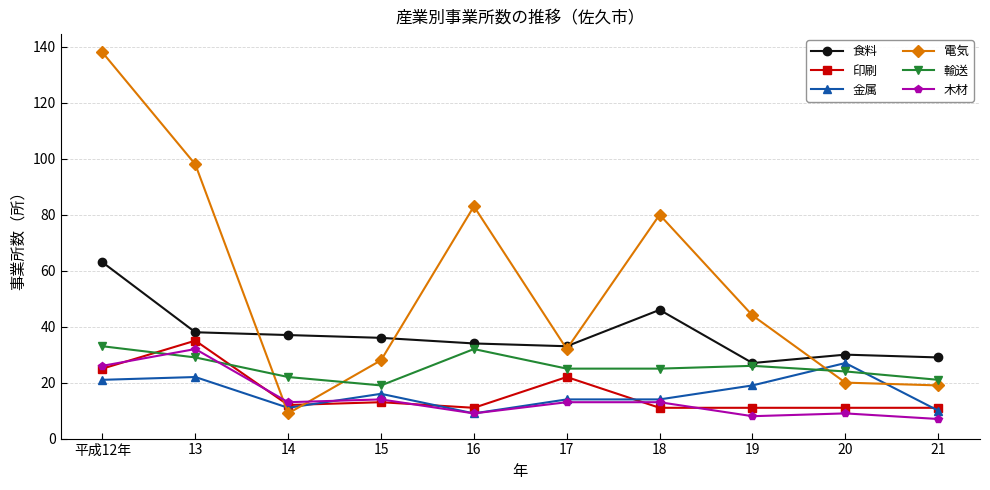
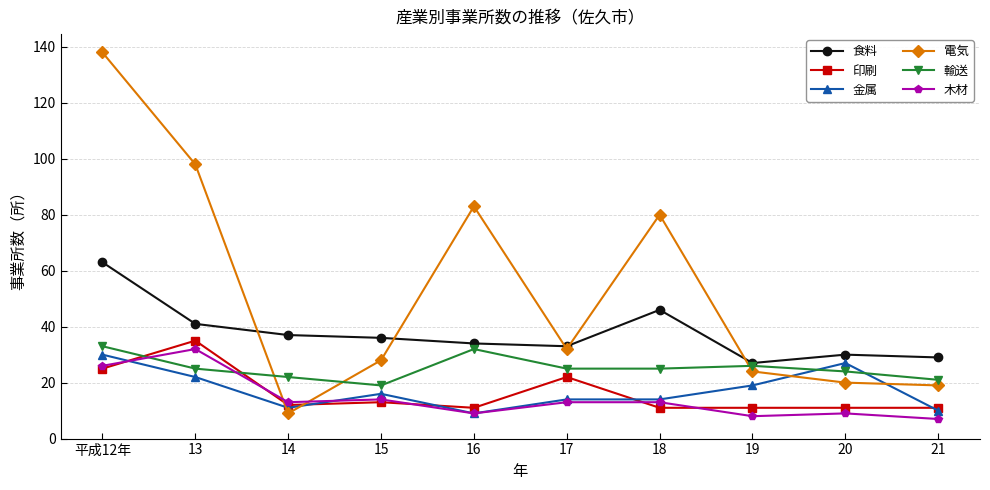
金属, 平成12年: 21 -> 30
食料, 13: 38 -> 41
輸送, 13: 29 -> 25
電気, 19: 44 -> 24
